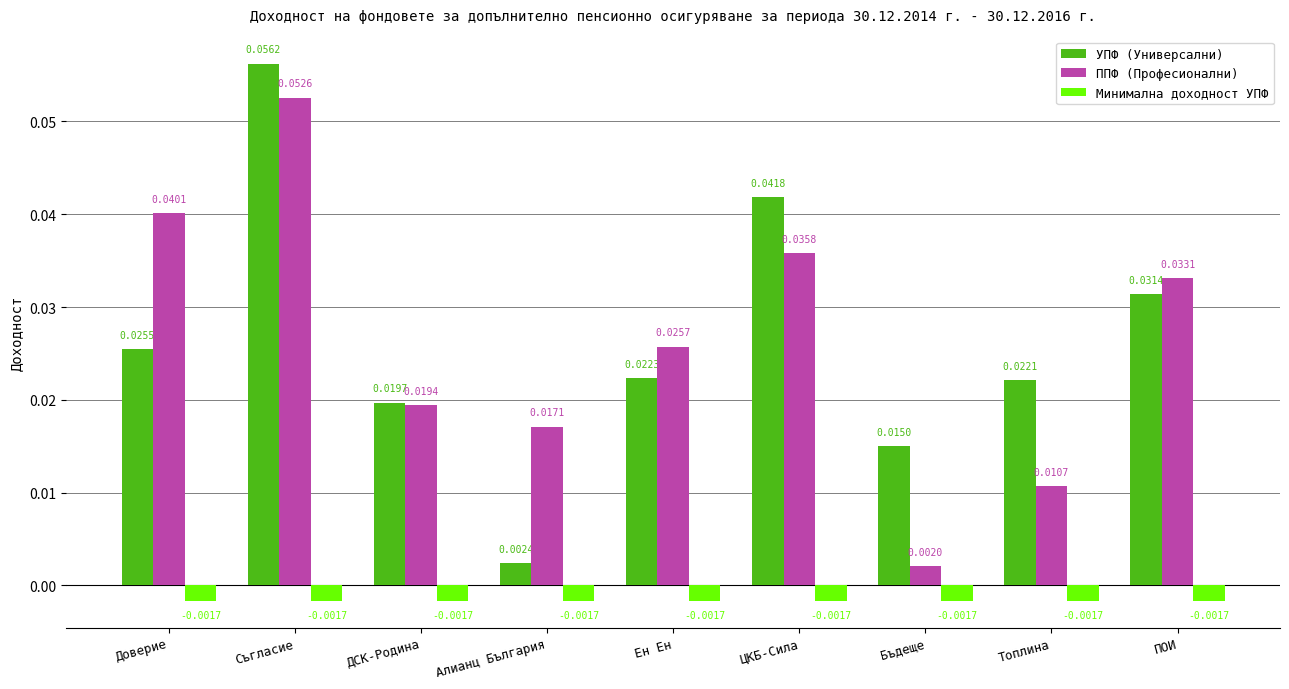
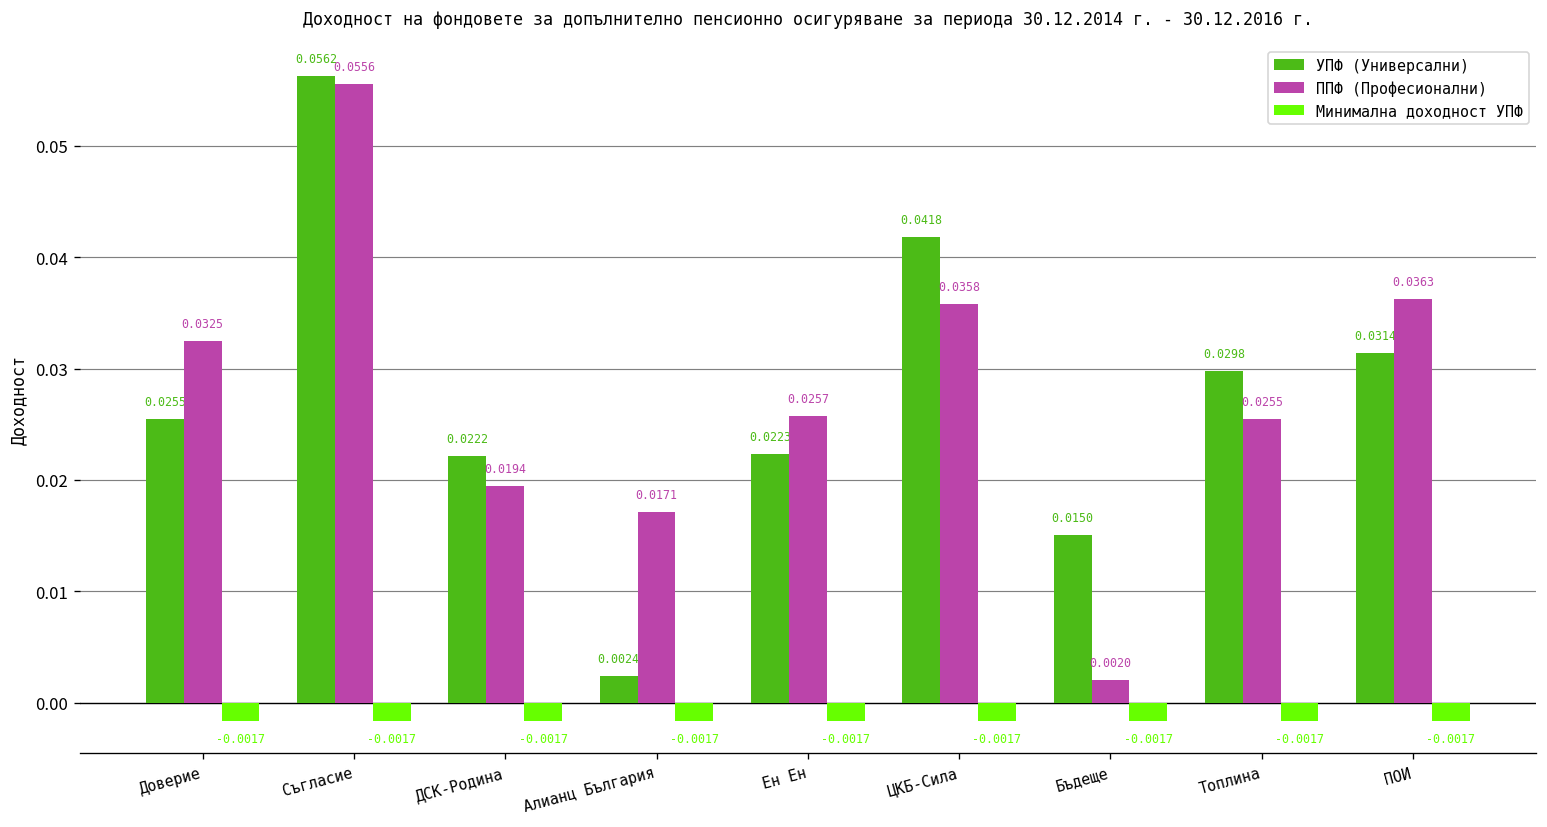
ППФ (Професионални), Доверие: 0.0401 -> 0.0325
ППФ (Професионални), Съгласие: 0.0526 -> 0.0556
УПФ (Универсални), ДСК-Родина: 0.0197 -> 0.0222
УПФ (Универсални), Топлина: 0.0221 -> 0.0298
ППФ (Професионални), Топлина: 0.0107 -> 0.0255
ППФ (Професионални), ПОИ: 0.0331 -> 0.0363
